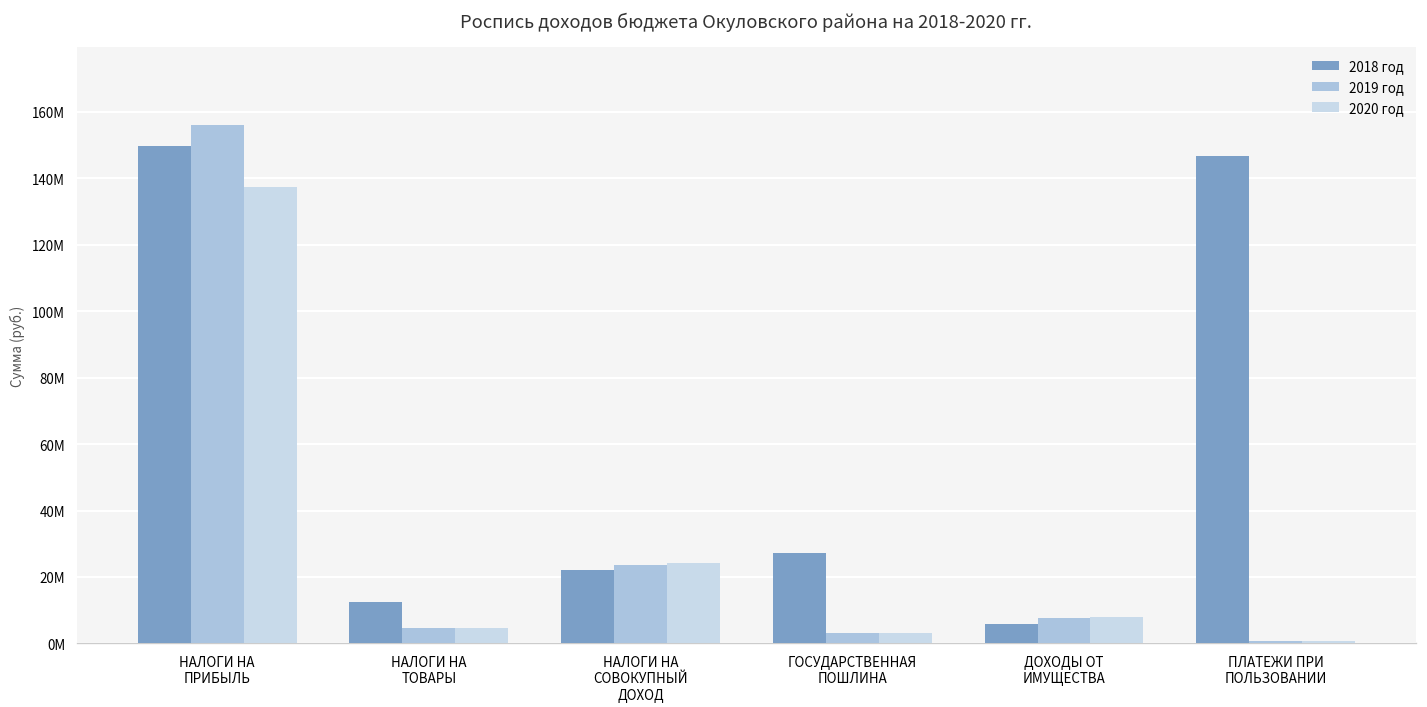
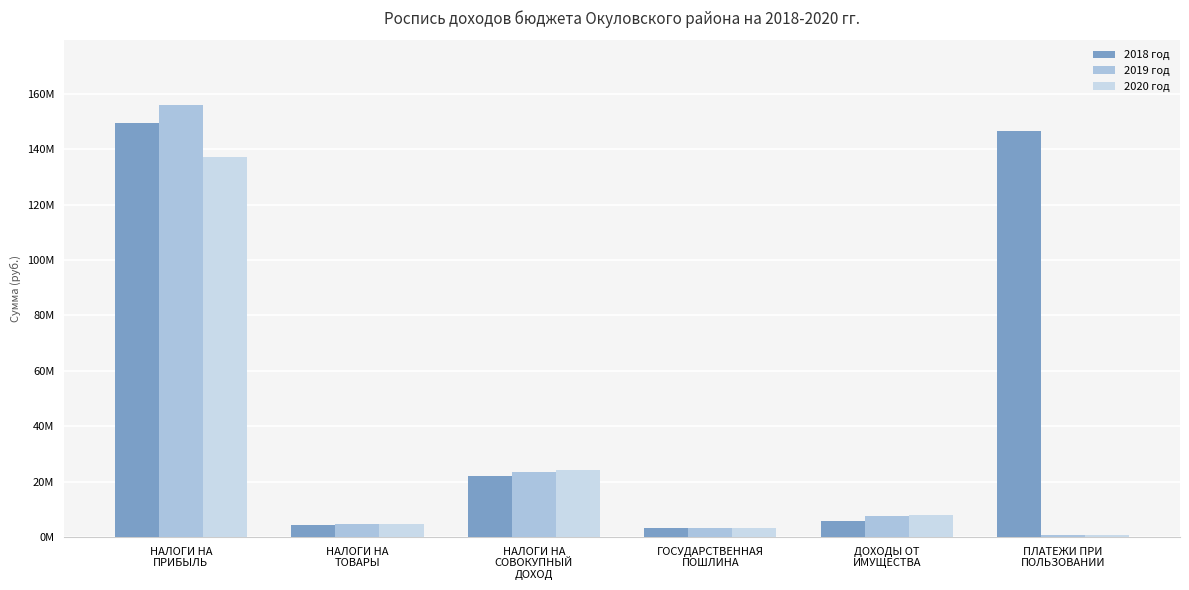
2018 год, НАЛОГИ НА ТОВАРЫ: 12000000 -> 4000000
2018 год, ГОСУДАРСТВЕННАЯ ПОШЛИНА: 27000000 -> 3000000
